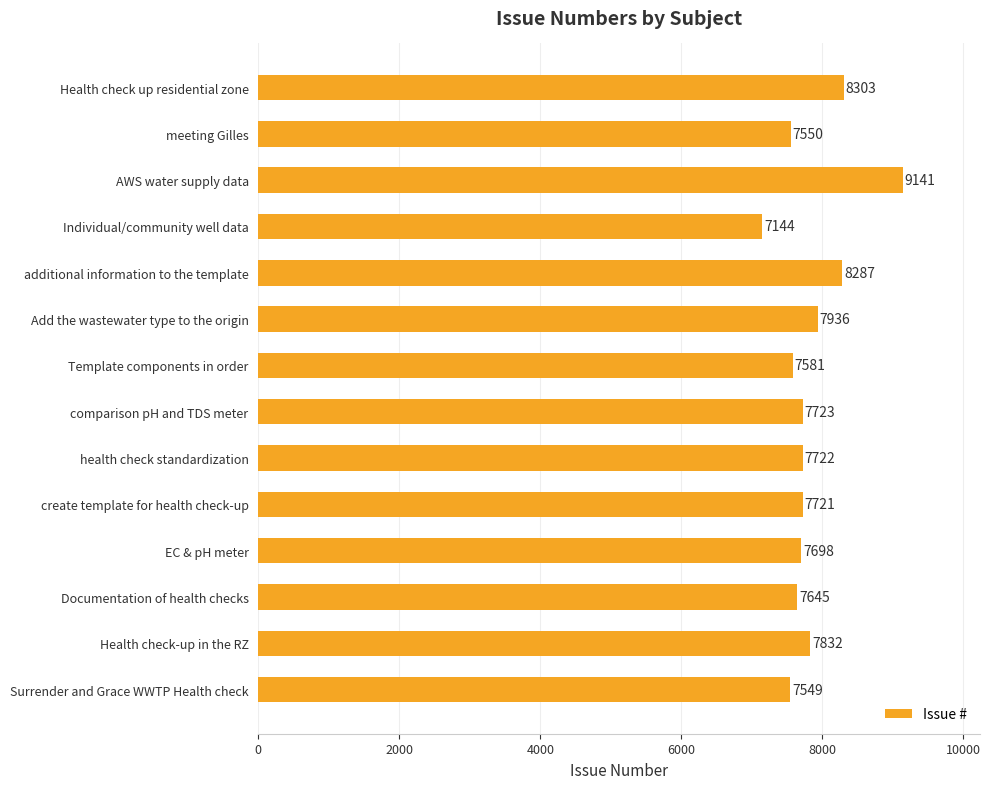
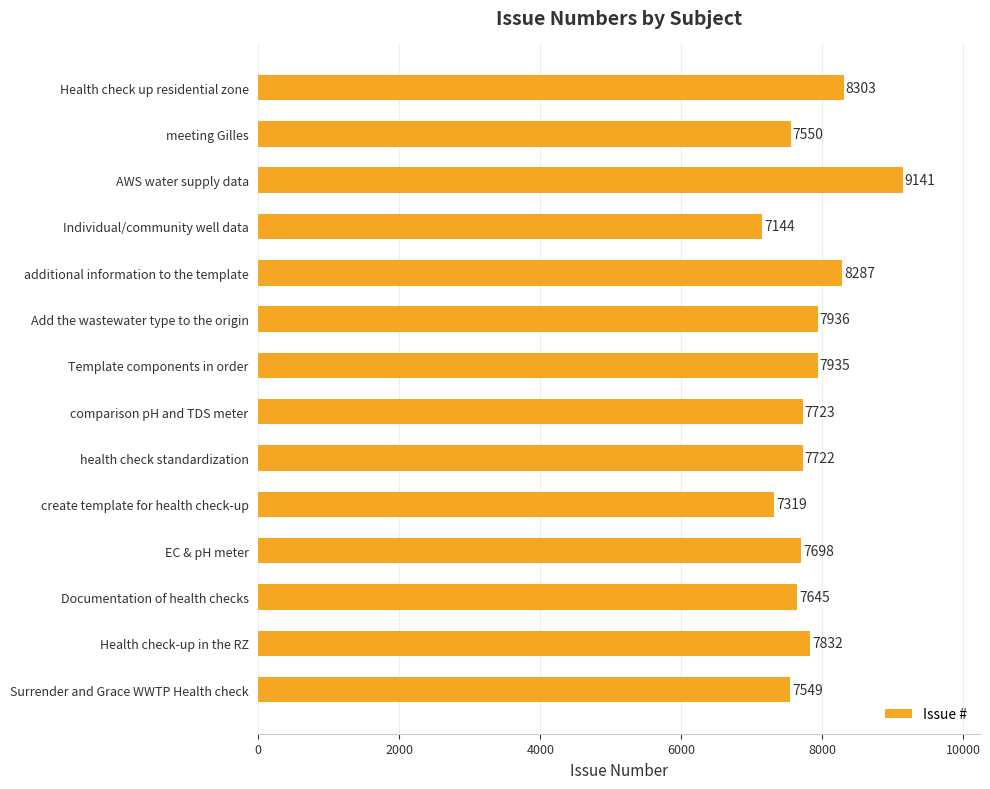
Template components in order: 7581 -> 7935
create template for health check-up: 7721 -> 7319
